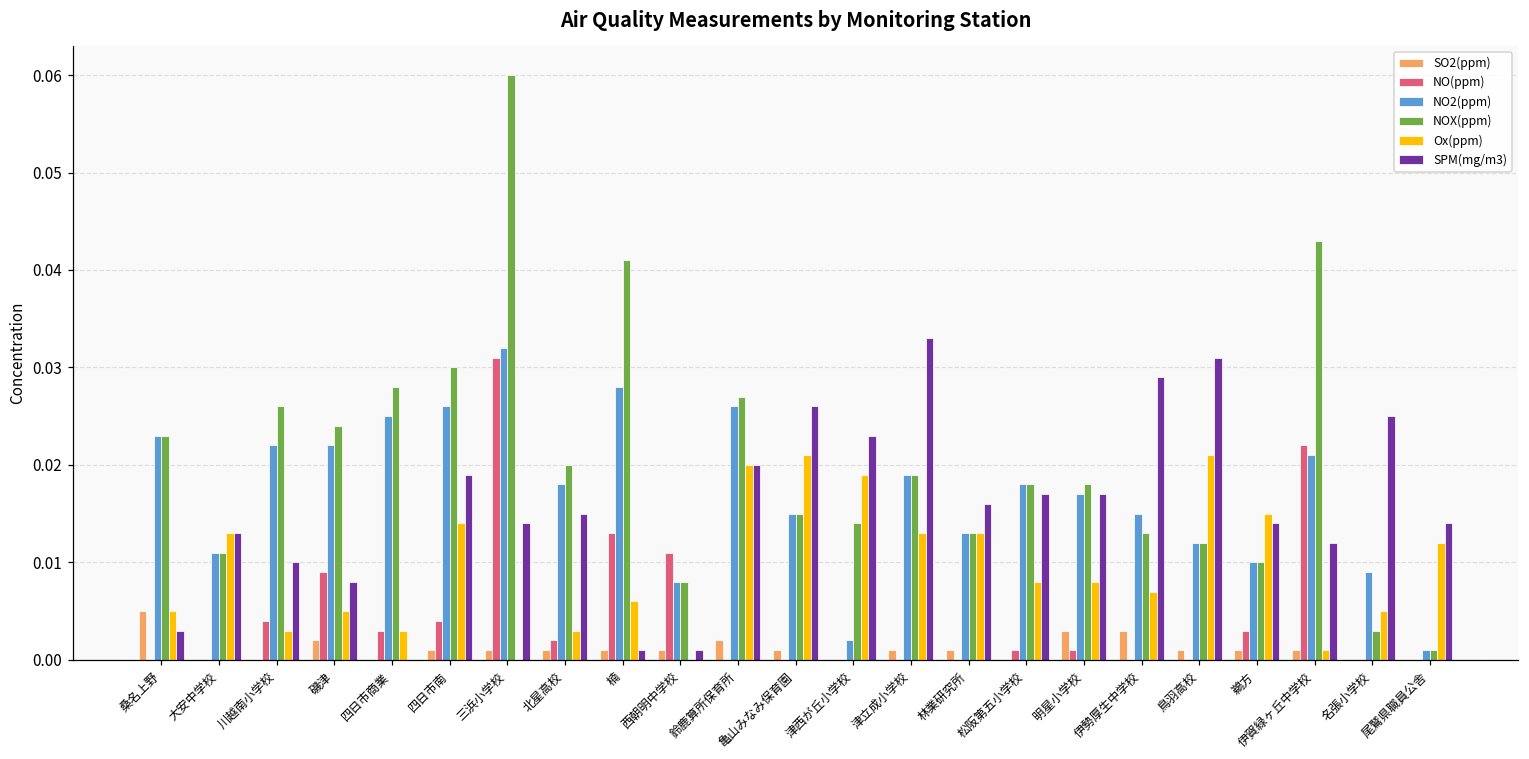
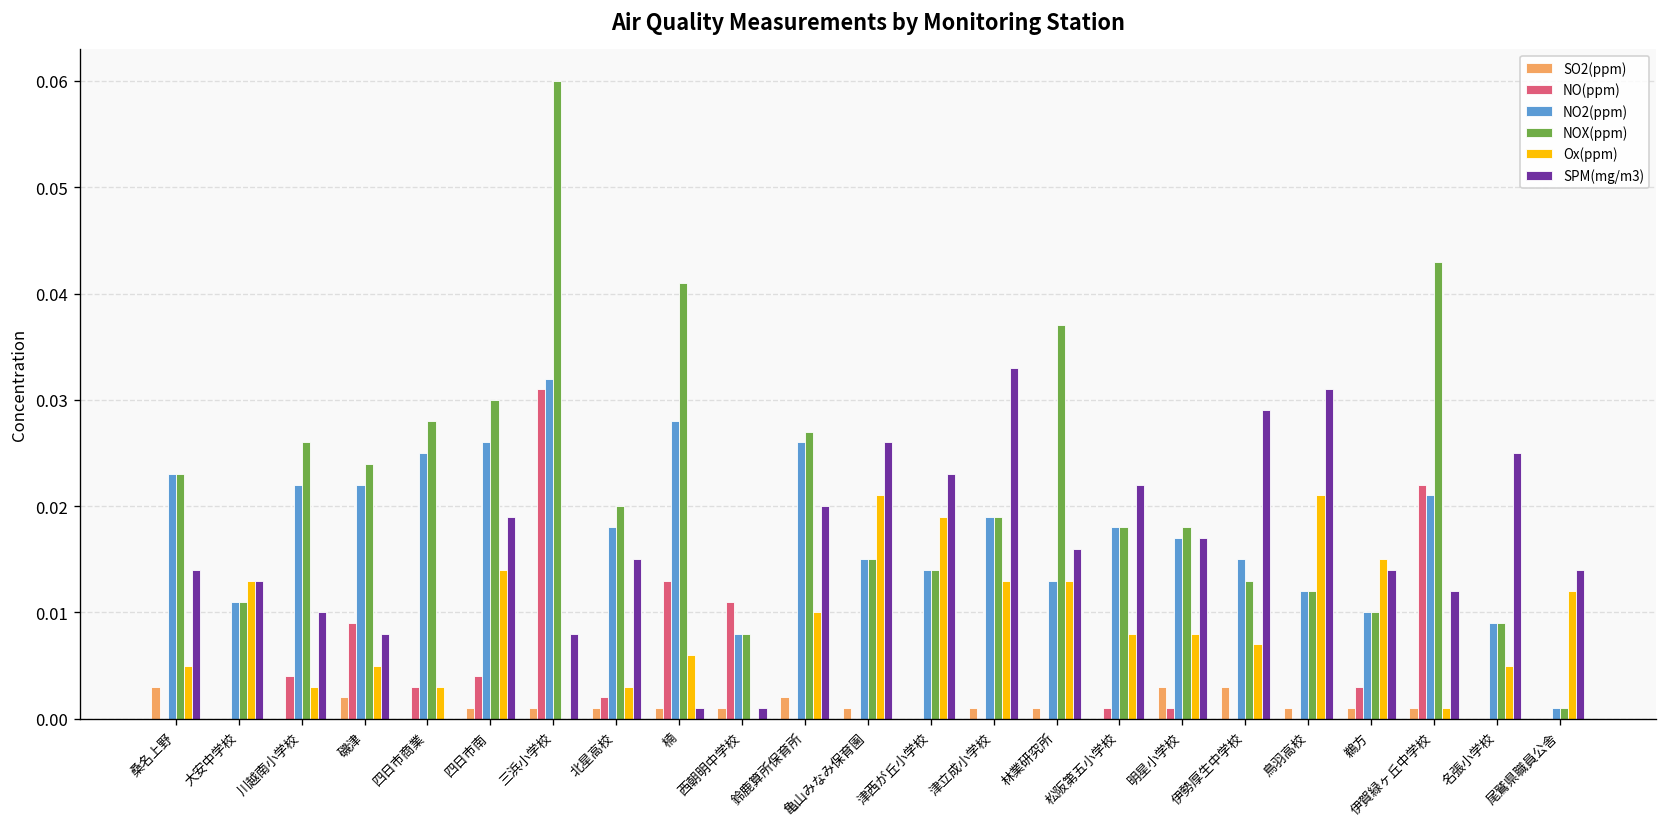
SO2(ppm), 桑名上野: 0.005 -> 0.003
SPM(mg/m3), 桑名上野: 0.003 -> 0.014
SPM(mg/m3), 三浜小学校: 0.014 -> 0.008
Ox(ppm), 鈴鹿算所保育所: 0.02 -> 0.01
NO2(ppm), 津西が丘小学校: 0.002 -> 0.014
NOX(ppm), 林業研究所: 0.013 -> 0.037
SPM(mg/m3), 松阪第五小学校: 0.017 -> 0.022
NOX(ppm), 名張小学校: 0.003 -> 0.009
